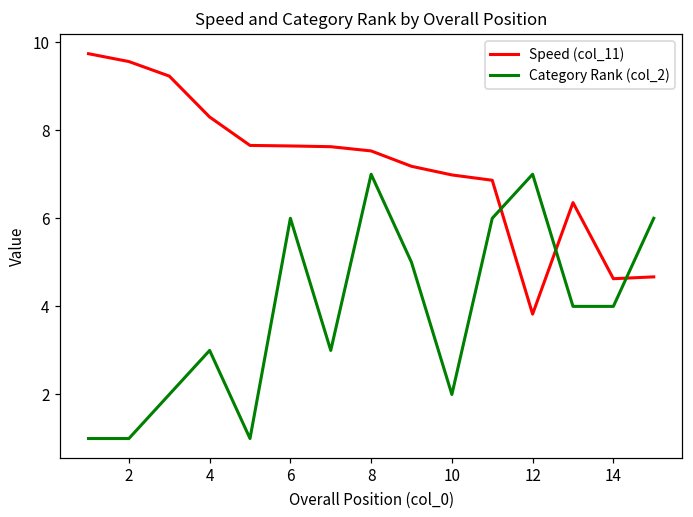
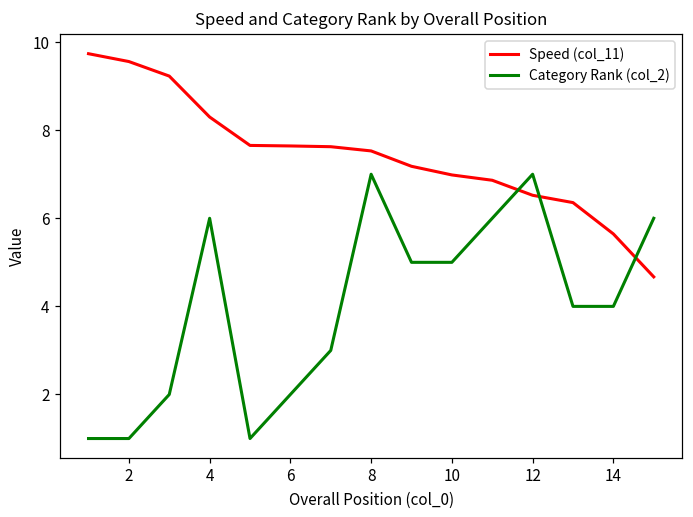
Category Rank (col_2), 4: 3 -> 6
Category Rank (col_2), 6: 6 -> 2
Category Rank (col_2), 10: 2 -> 5
Speed (col_11), 12: 3.8 -> 6.5
Speed (col_11), 14: 4.6 -> 5.6
